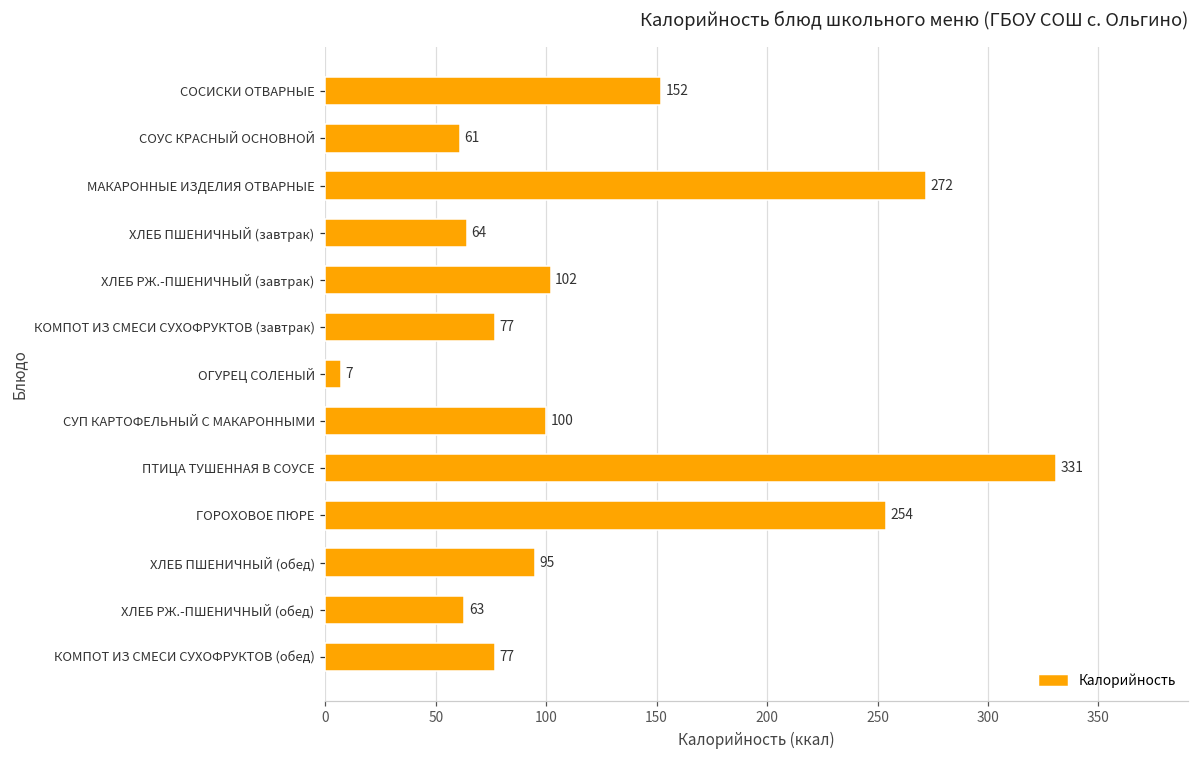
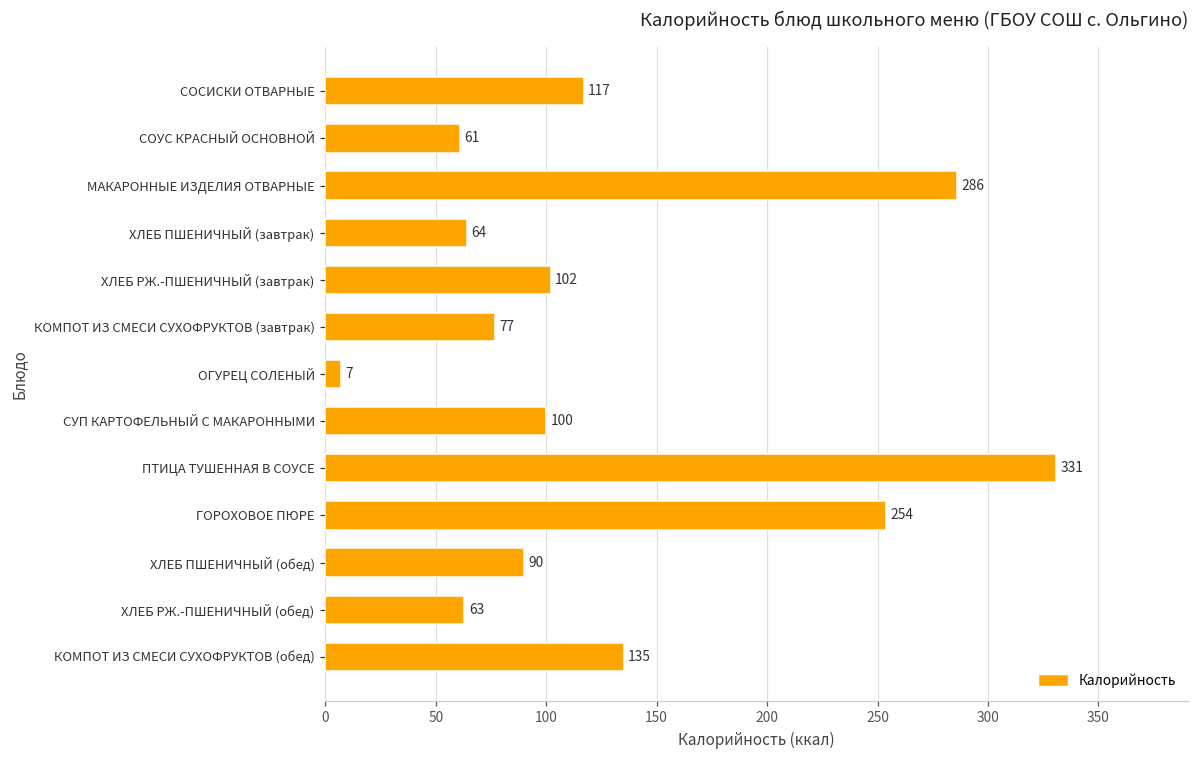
СОСИСКИ ОТВАРНЫЕ: 152 -> 117
МАКАРОННЫЕ ИЗДЕЛИЯ ОТВАРНЫЕ: 272 -> 286
ХЛЕБ ПШЕНИЧНЫЙ (обед): 95 -> 90
КОМПОТ ИЗ СМЕСИ СУХОФРУКТОВ (обед): 77 -> 135
